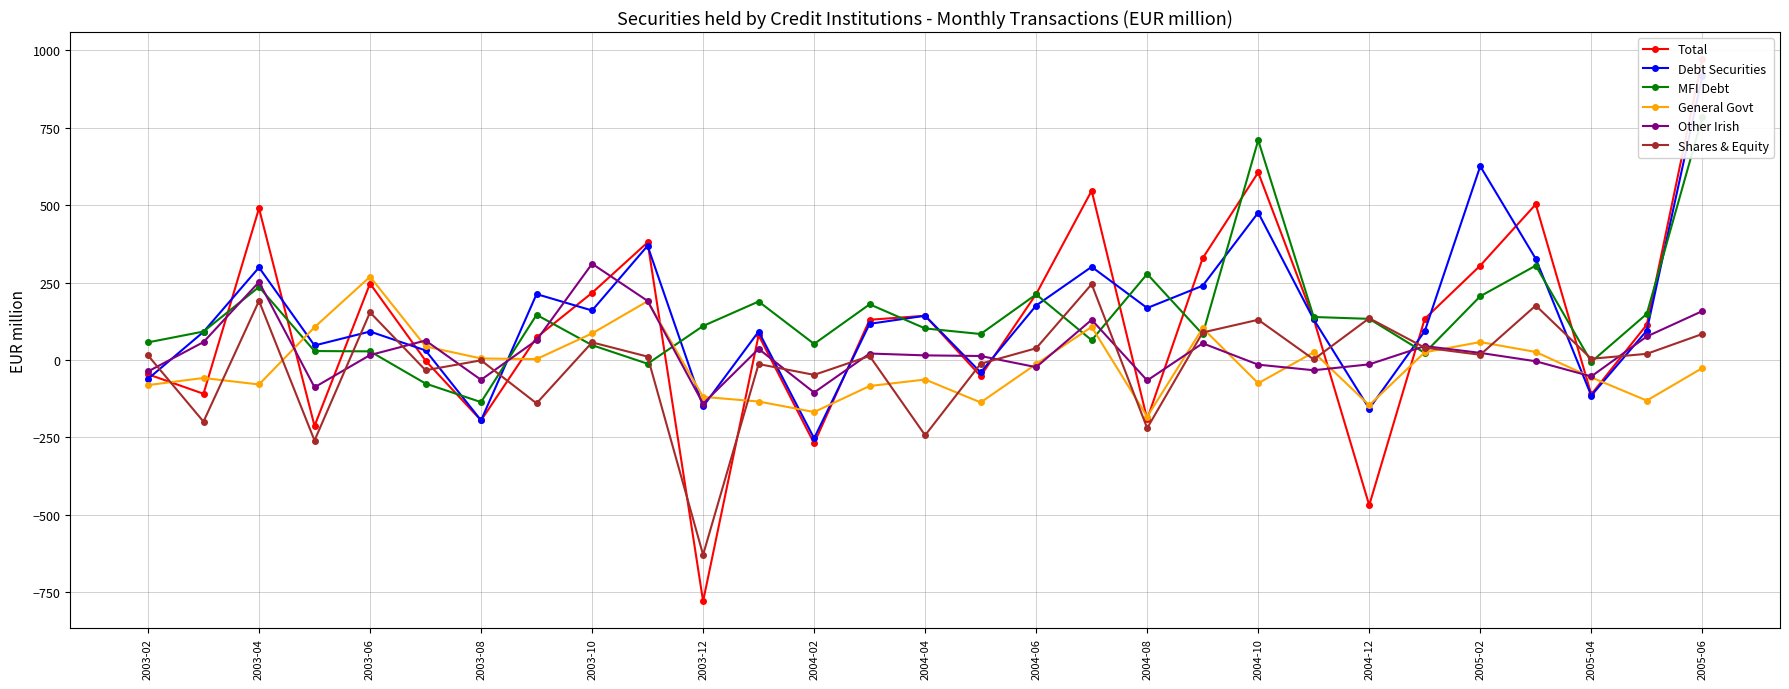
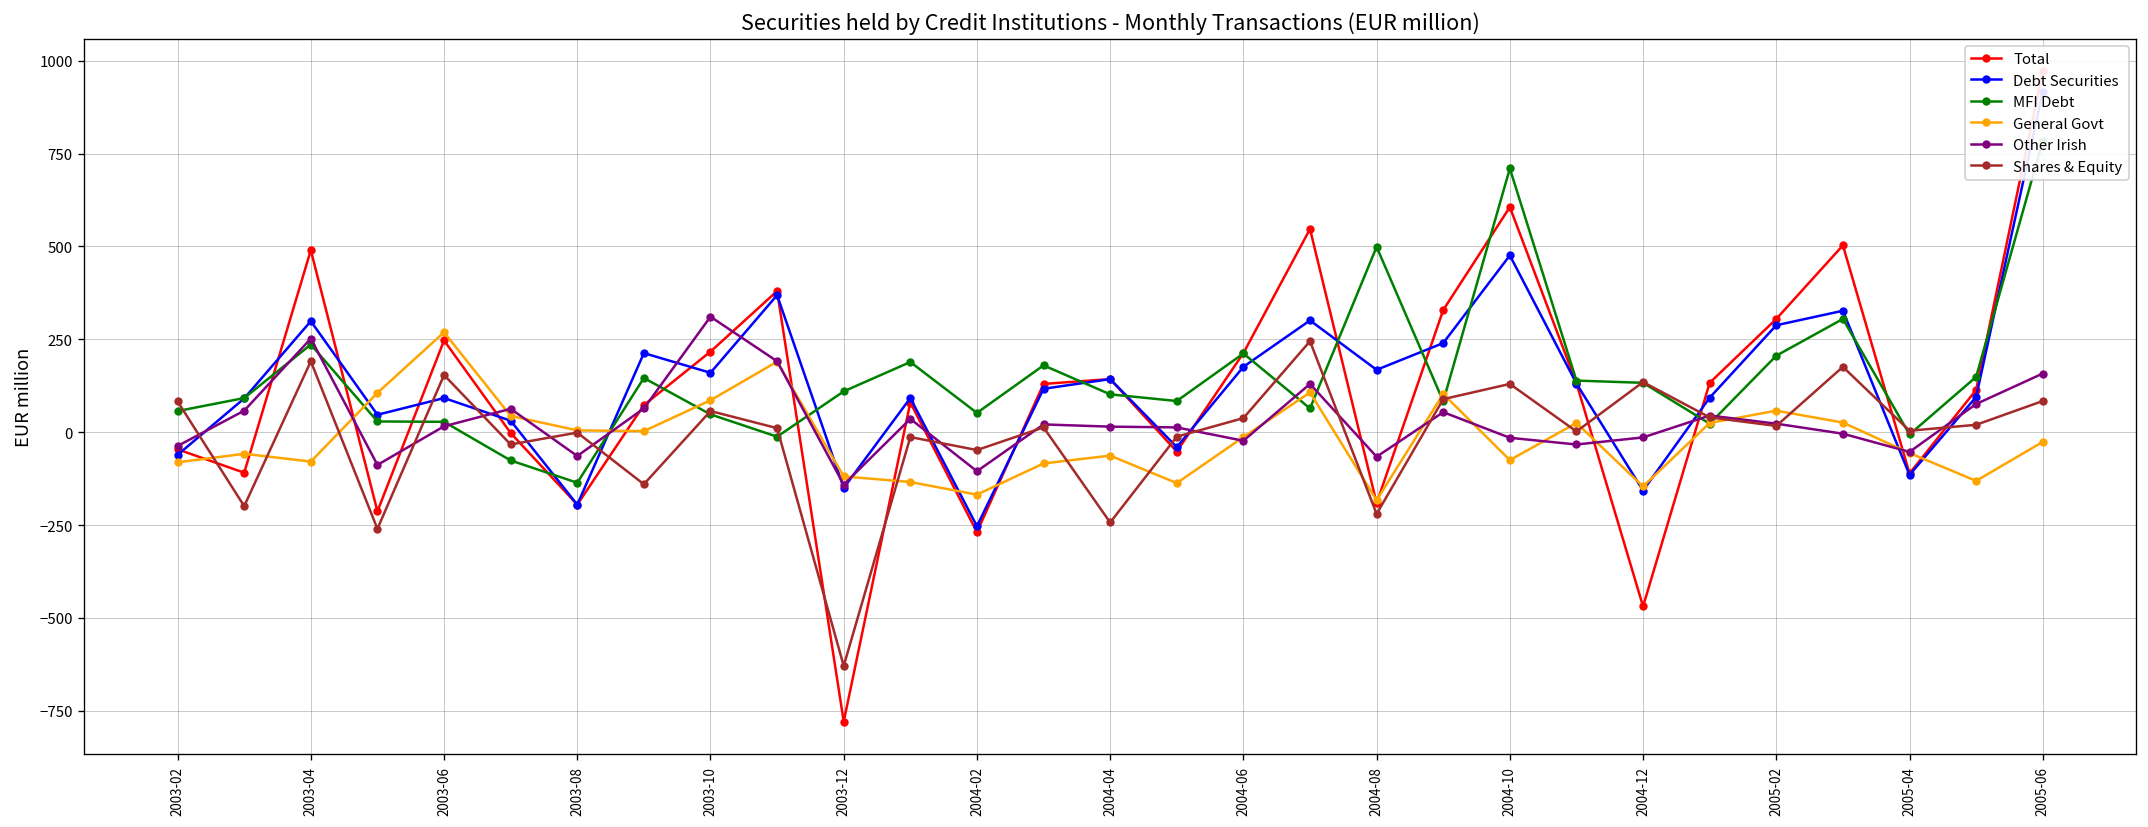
Shares & Equity, 2003-02: 20 -> 80
MFI Debt, 2004-08: 280 -> 500
Debt Securities, 2005-02: 630 -> 290
